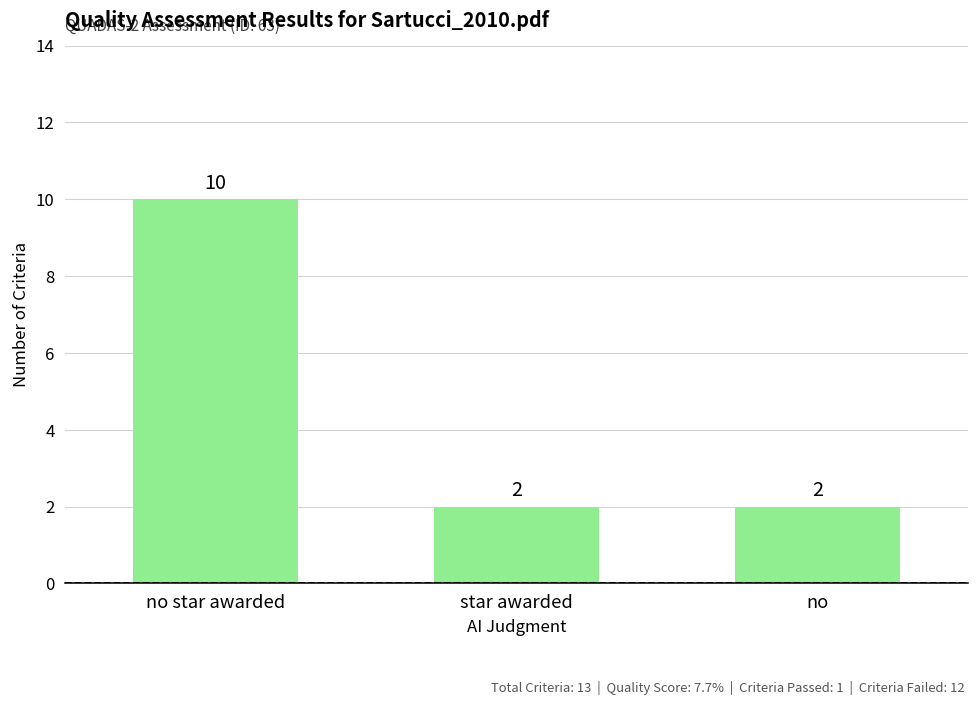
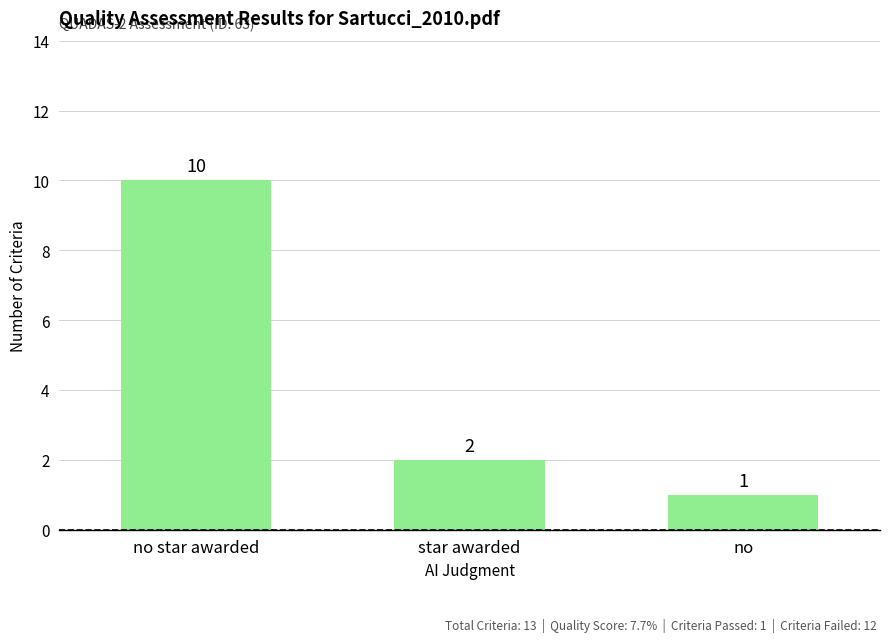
no: 2 -> 1
